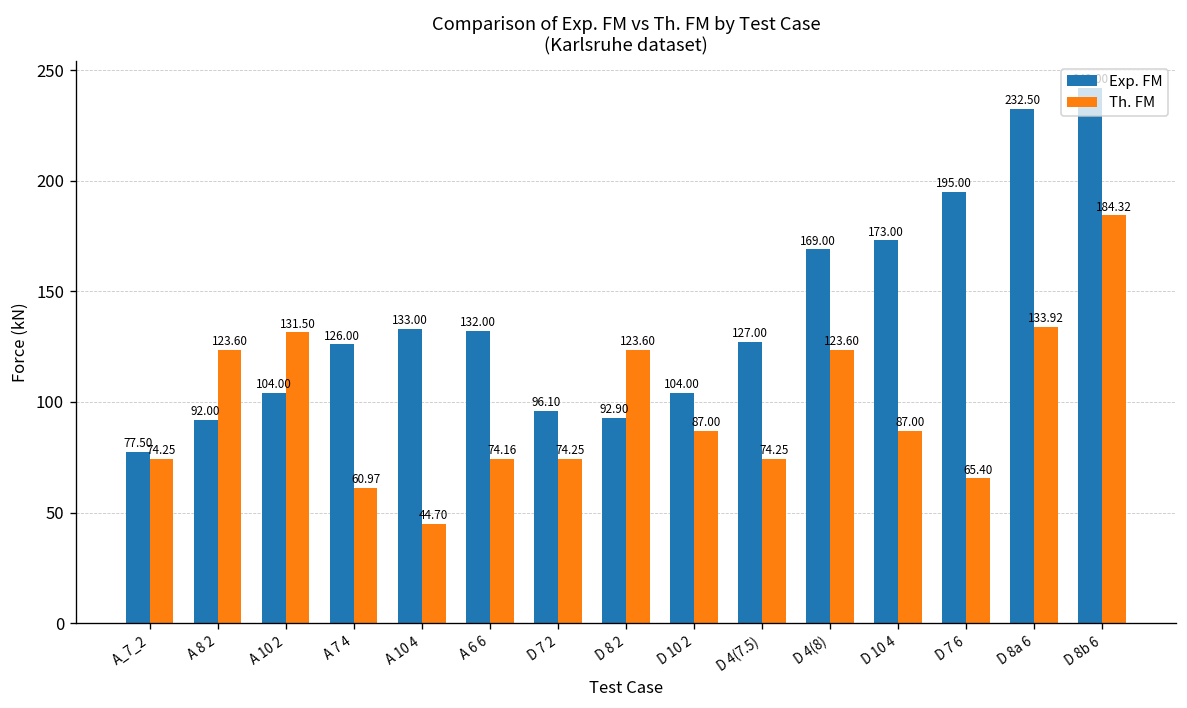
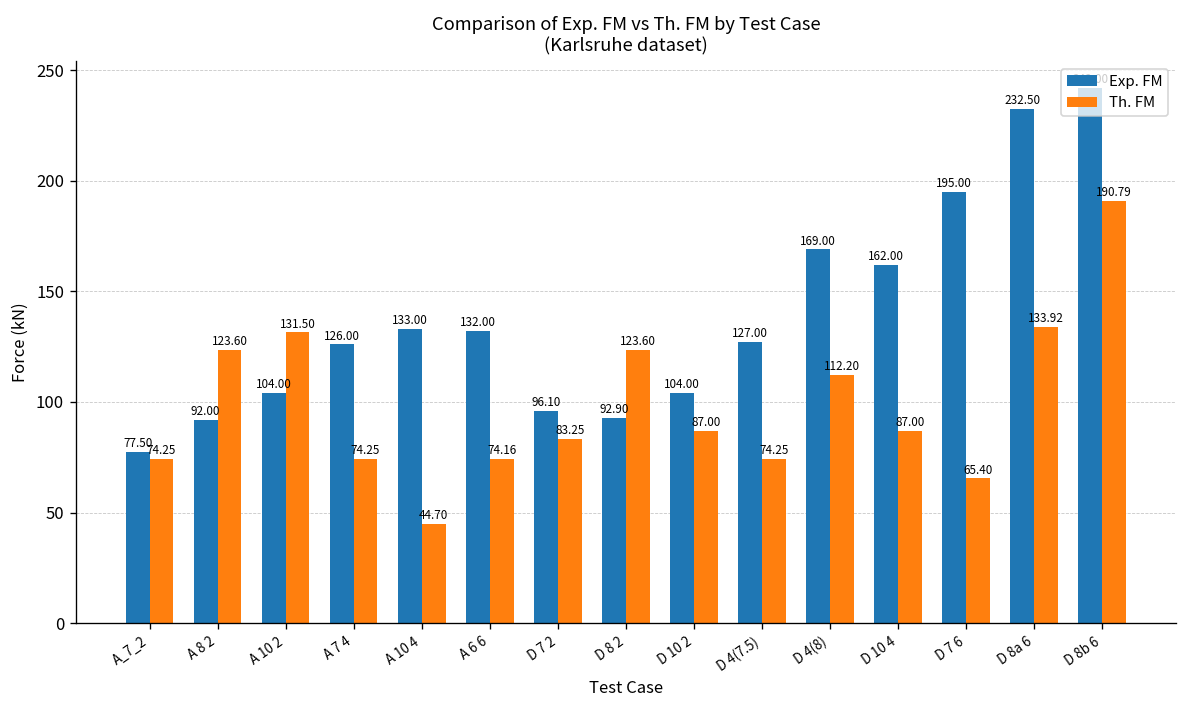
Th. FM, A 7 4: 60.97 -> 74.25
Th. FM, D 7 2: 74.25 -> 83.25
Th. FM, D 4(8): 123.60 -> 112.20
Exp. FM, D 10 4: 173.00 -> 162.00
Th. FM, D 8b 6: 184.32 -> 190.79
